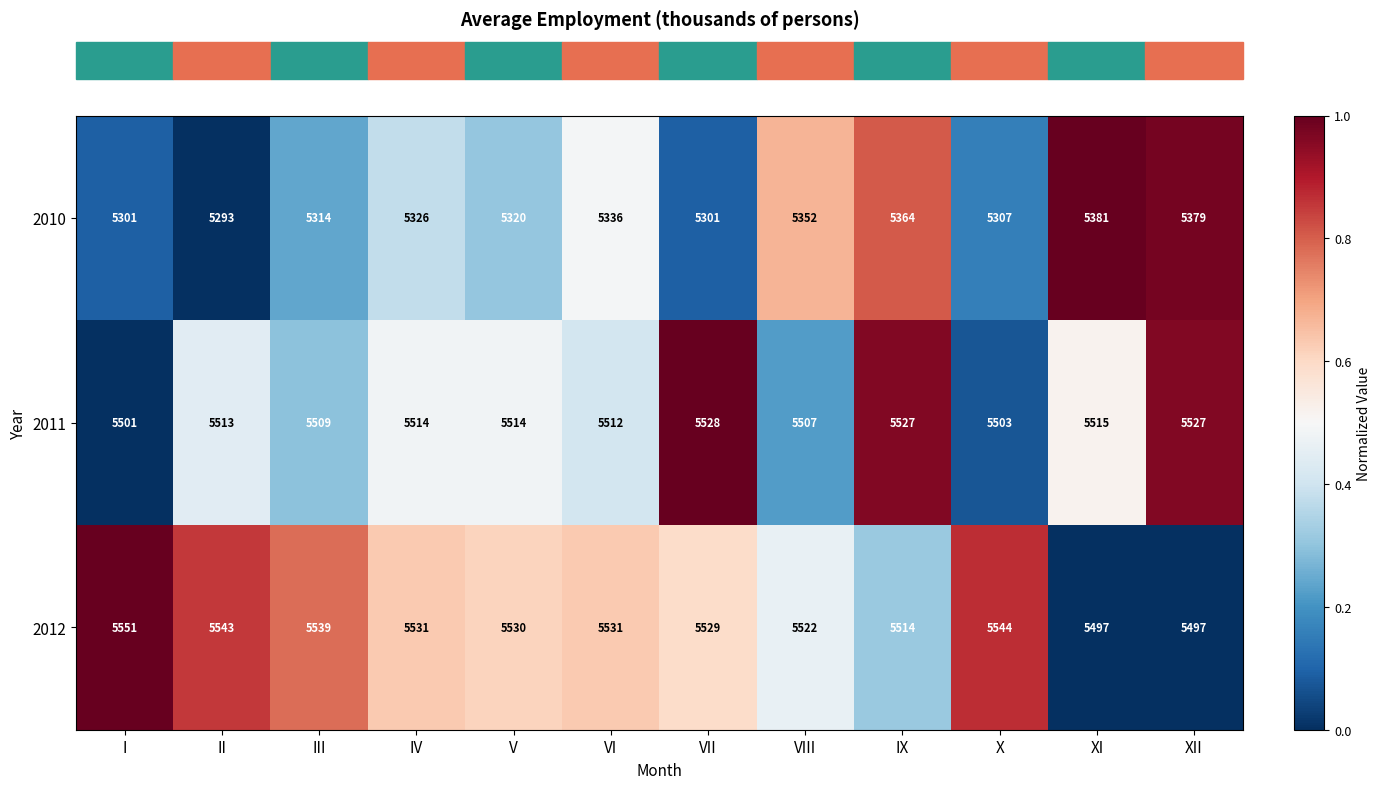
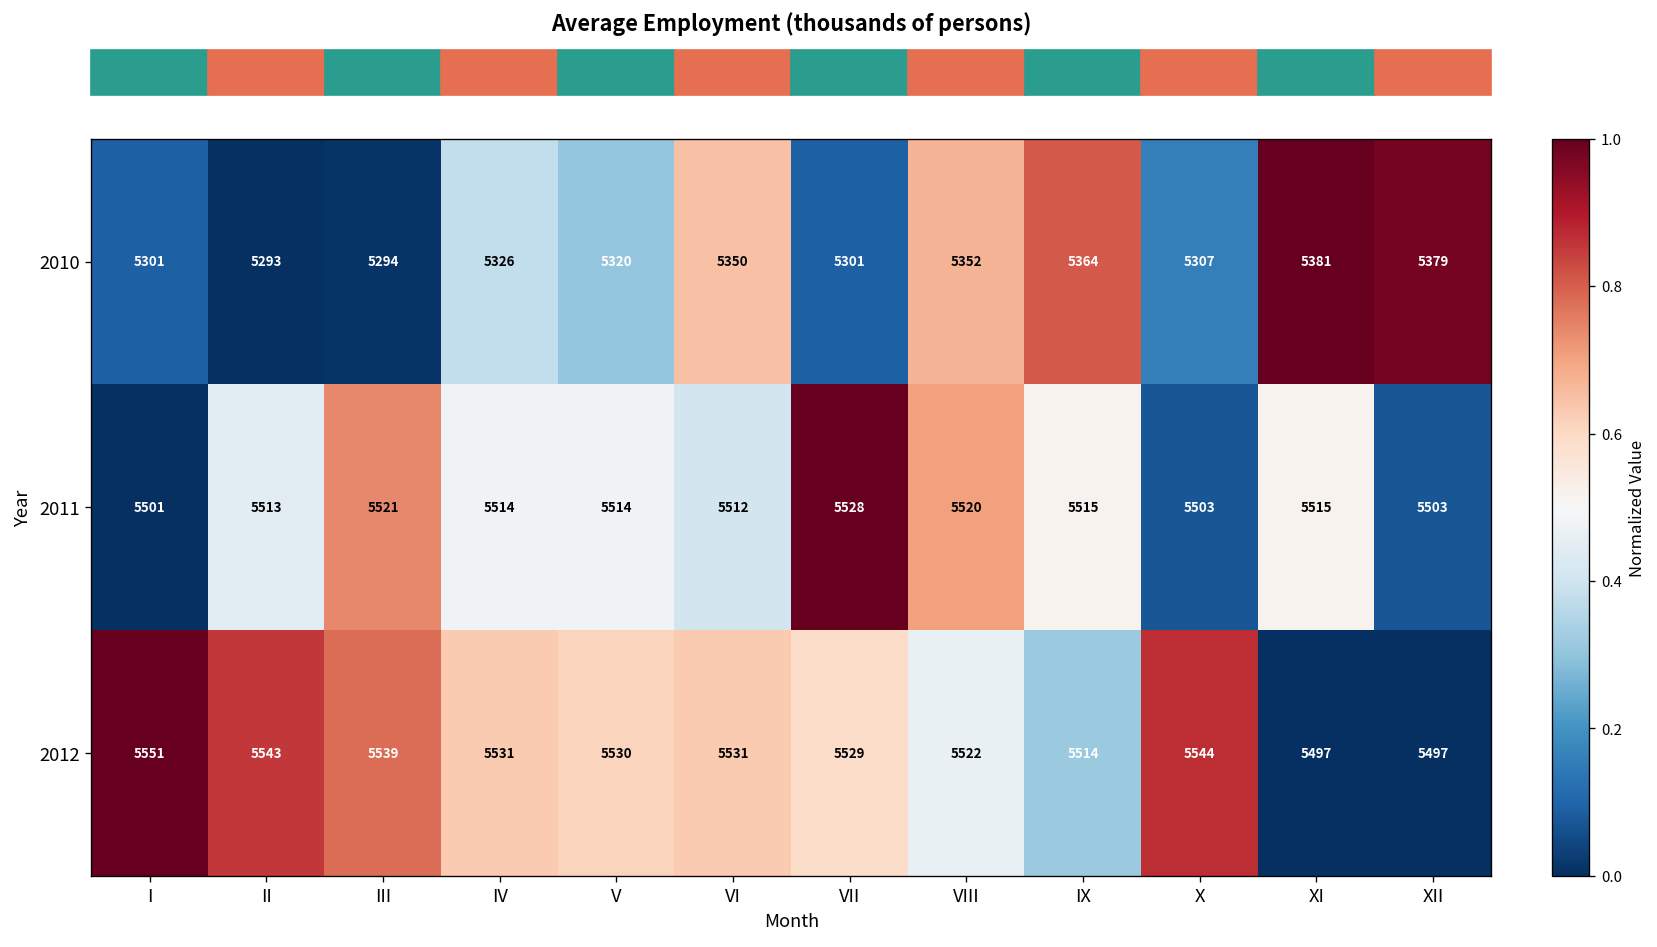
2010, III: 5314 -> 5294
2010, VI: 5336 -> 5350
2011, III: 5509 -> 5521
2011, VIII: 5507 -> 5520
2011, IX: 5527 -> 5515
2011, XII: 5527 -> 5503
